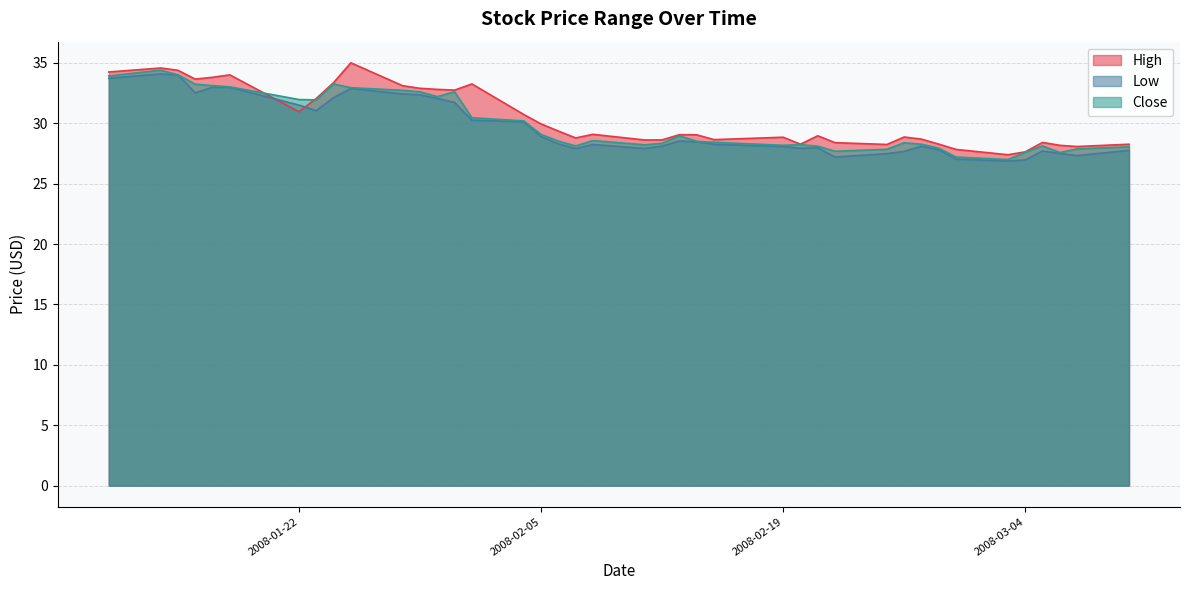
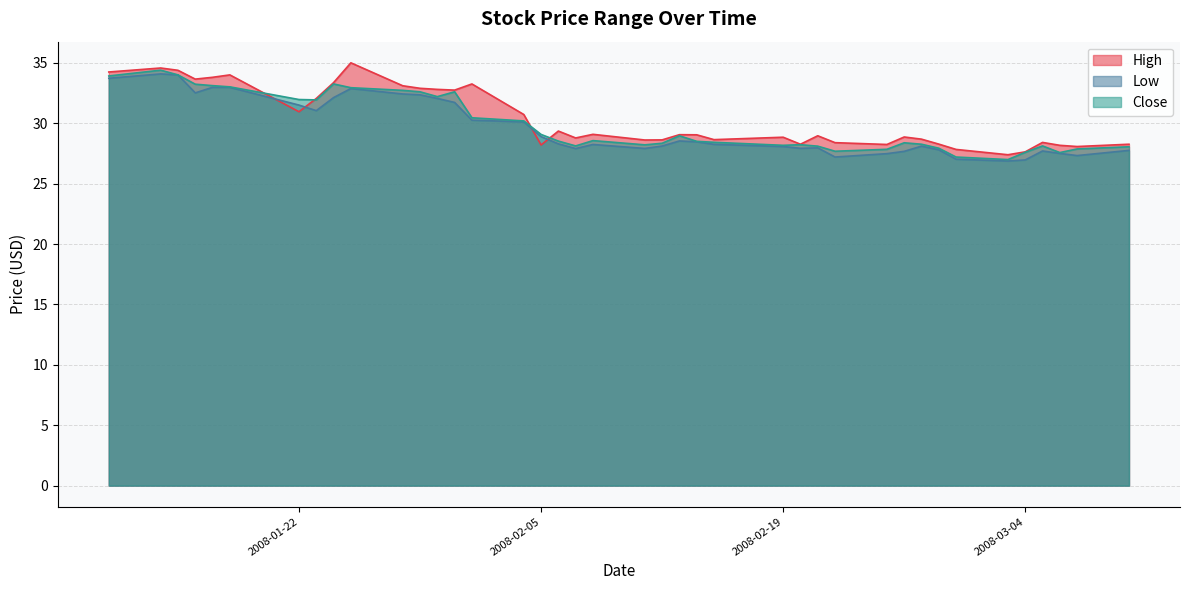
High, 2008-02-05: 29.9 -> 28.2
